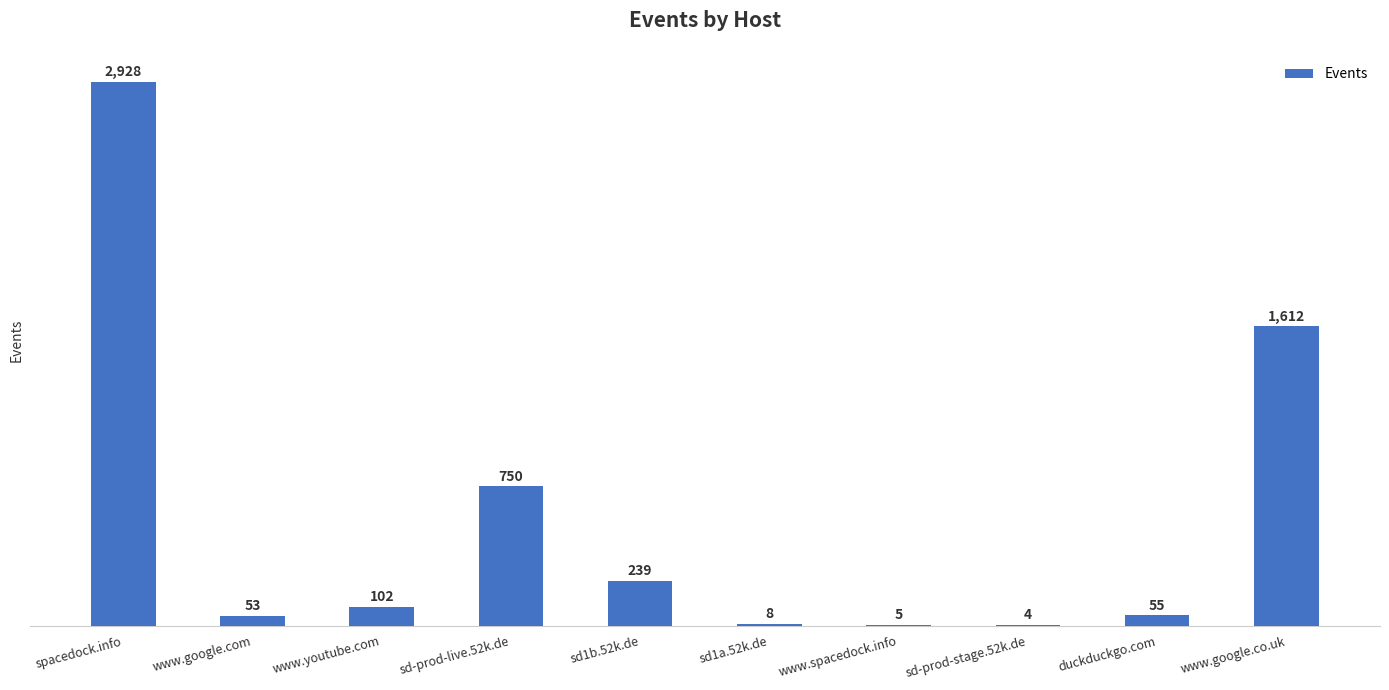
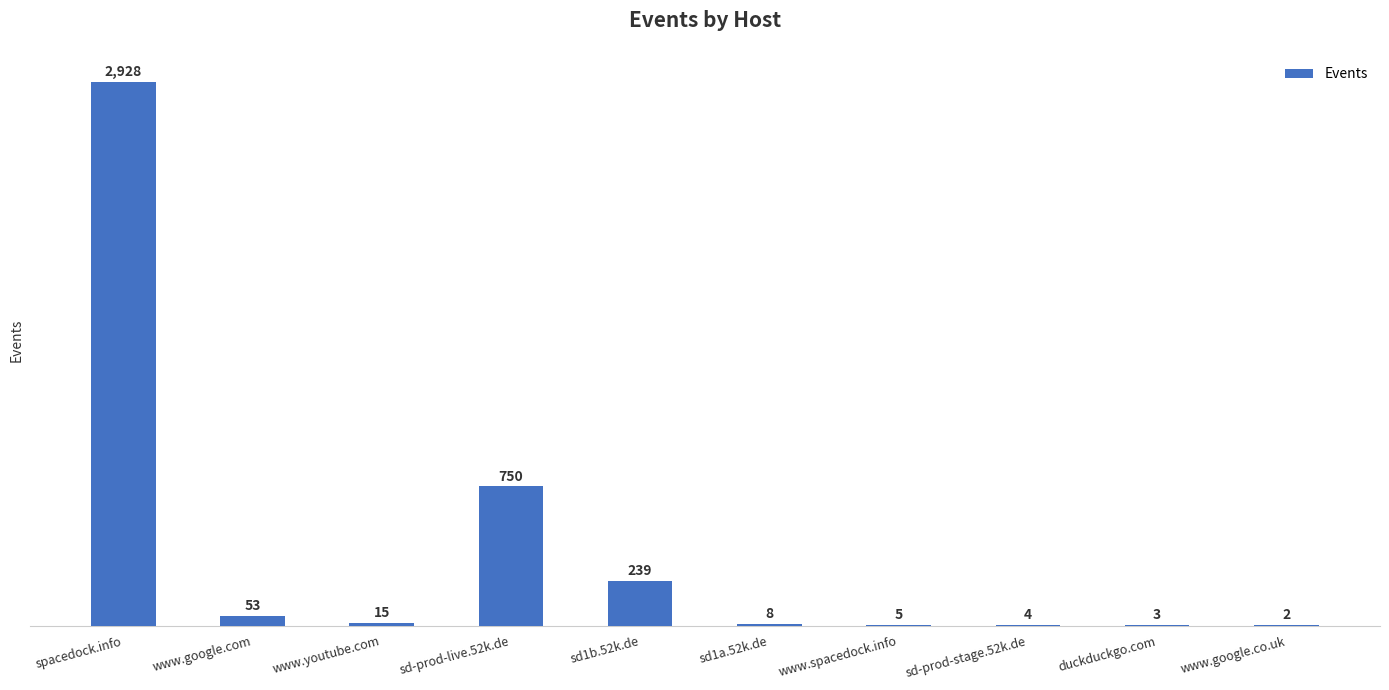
www.youtube.com: 102 -> 15
duckduckgo.com: 55 -> 3
www.google.co.uk: 1,612 -> 2
